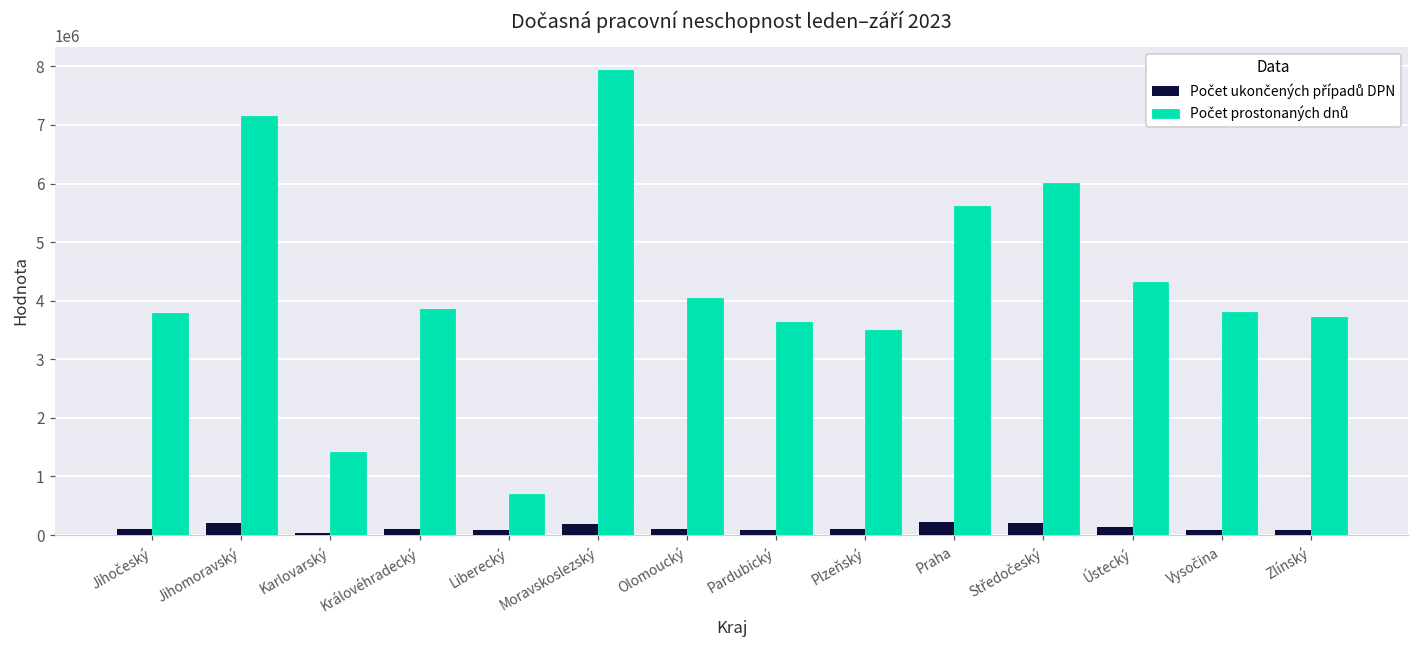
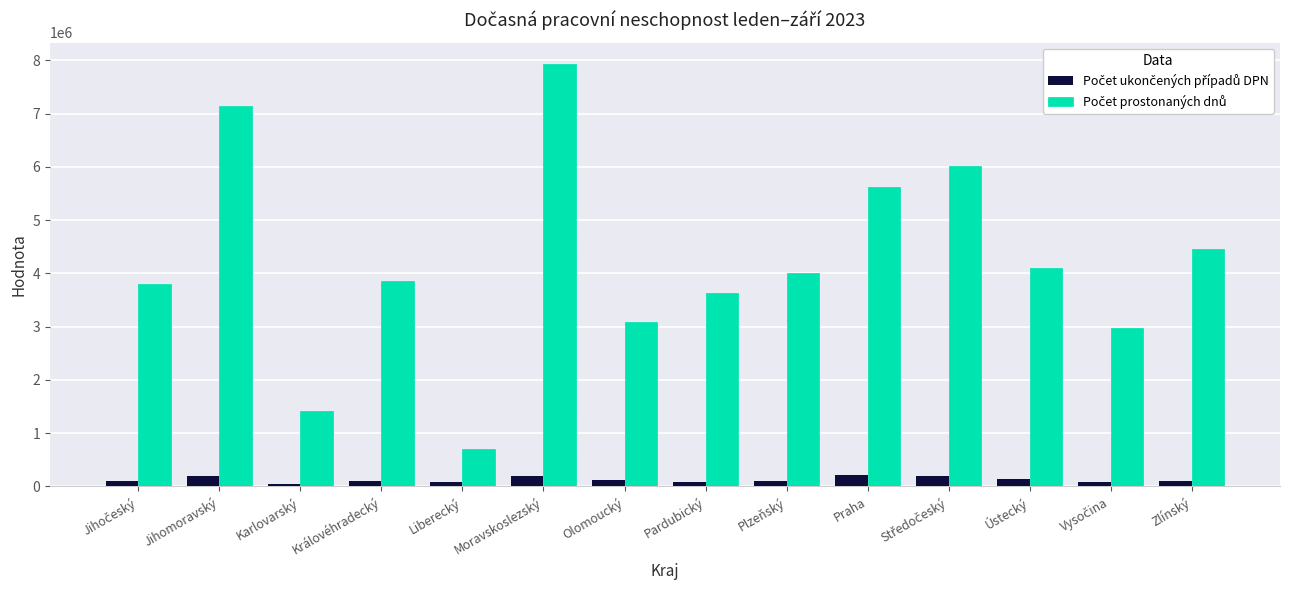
Počet prostonaných dnů, Olomoucký: 4000000 -> 3100000
Počet prostonaných dnů, Plzeňský: 3500000 -> 4000000
Počet prostonaných dnů, Ústecký: 4300000 -> 4100000
Počet prostonaných dnů, Vysočina: 3800000 -> 3000000
Počet prostonaných dnů, Zlínský: 3700000 -> 4400000
